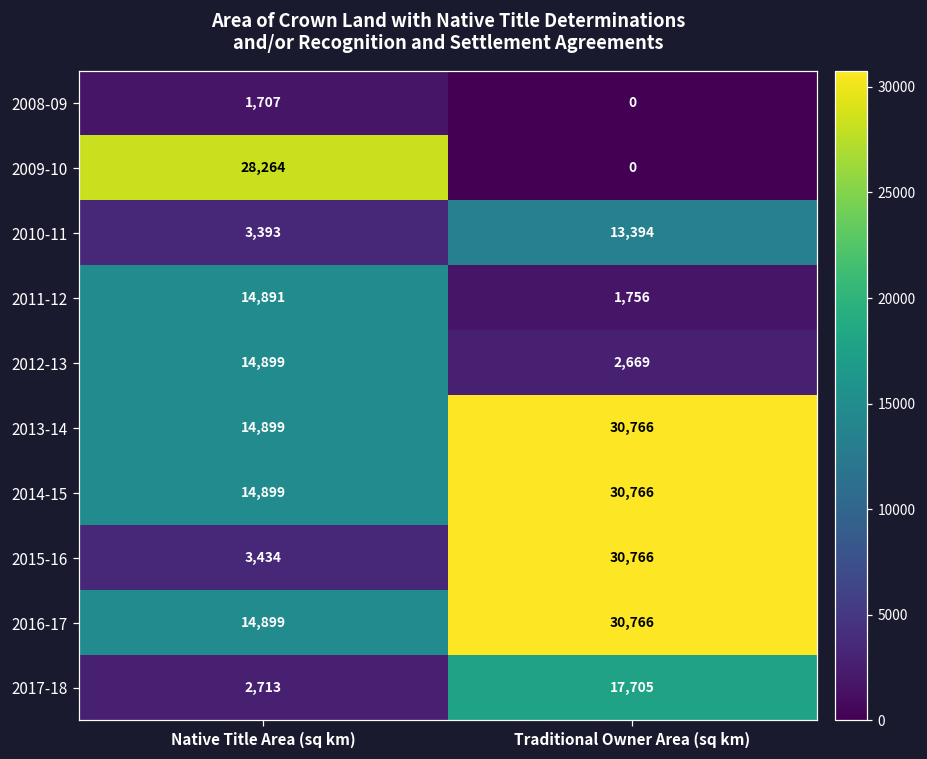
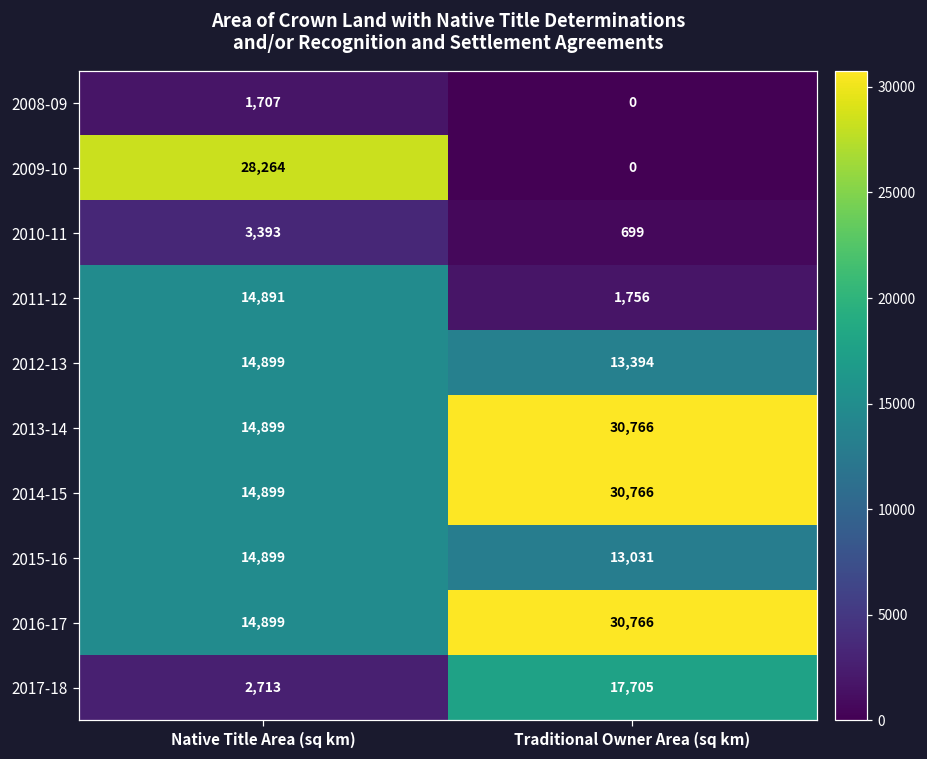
2010-11, Traditional Owner Area (sq km): 13,394 -> 699
2012-13, Traditional Owner Area (sq km): 2,669 -> 13,394
2015-16, Native Title Area (sq km): 3,434 -> 14,899
2015-16, Traditional Owner Area (sq km): 30,766 -> 13,031
